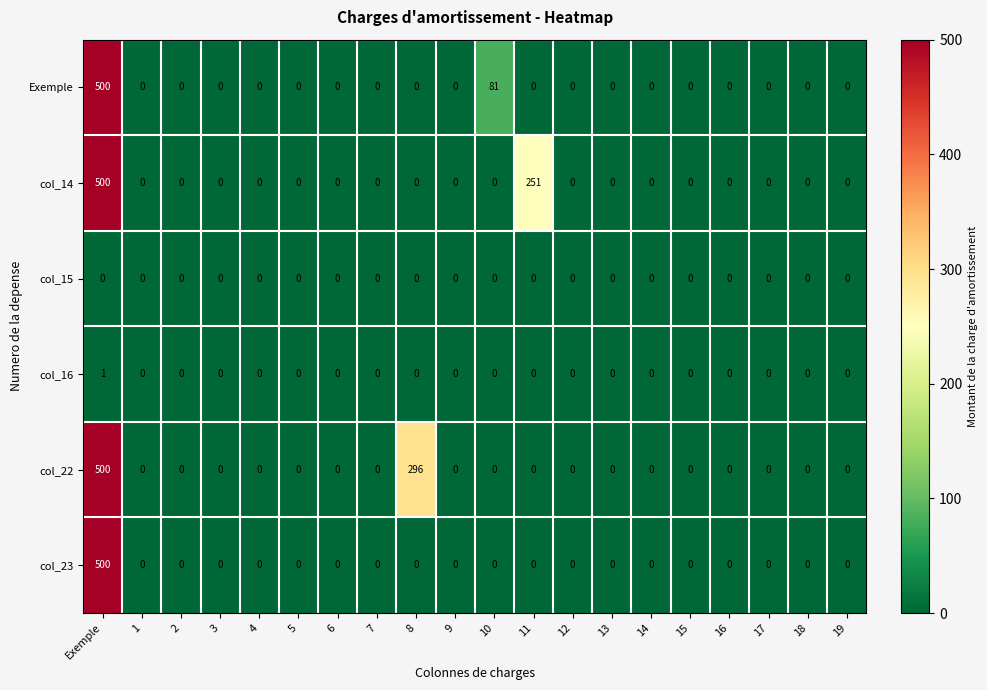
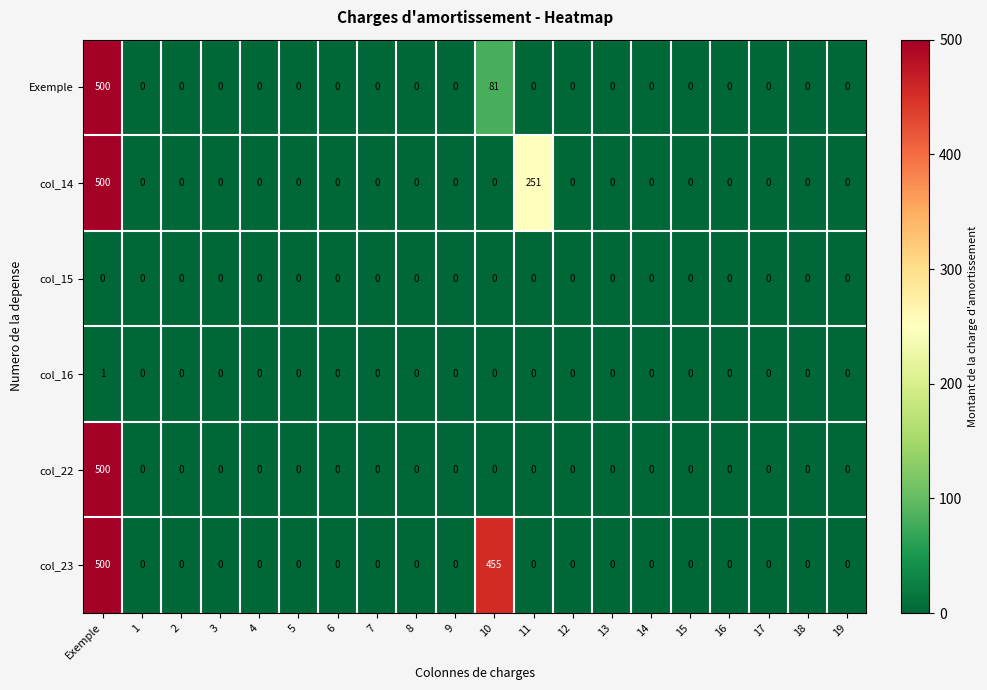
col_22, 8: 296 -> 0
col_23, 10: 0 -> 455
